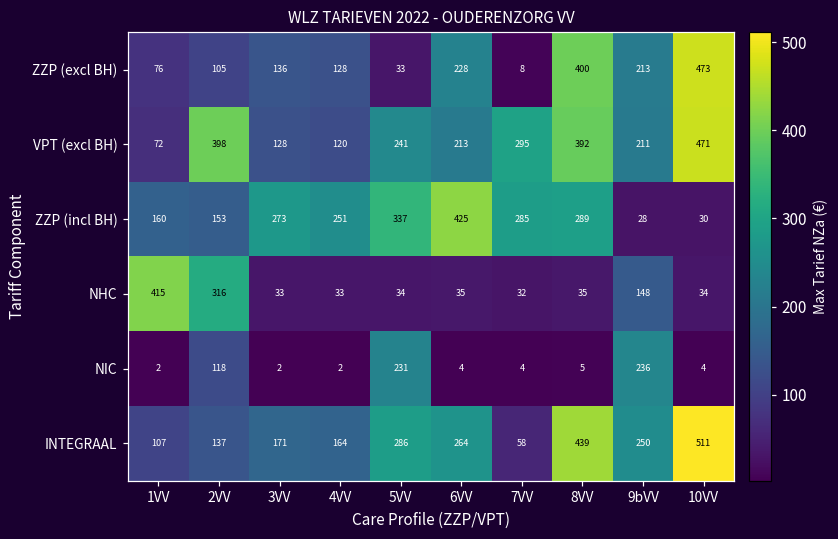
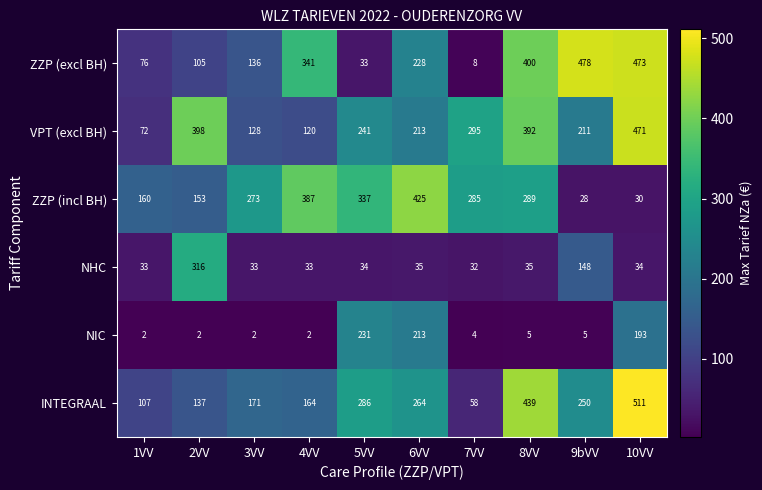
ZZP (excl BH), 4VV: 128 -> 341
ZZP (excl BH), 9bVV: 213 -> 478
ZZP (incl BH), 4VV: 251 -> 387
NHC, 1VV: 415 -> 33
NIC, 2VV: 118 -> 2
NIC, 6VV: 4 -> 213
NIC, 9bVV: 236 -> 5
NIC, 10VV: 4 -> 193
